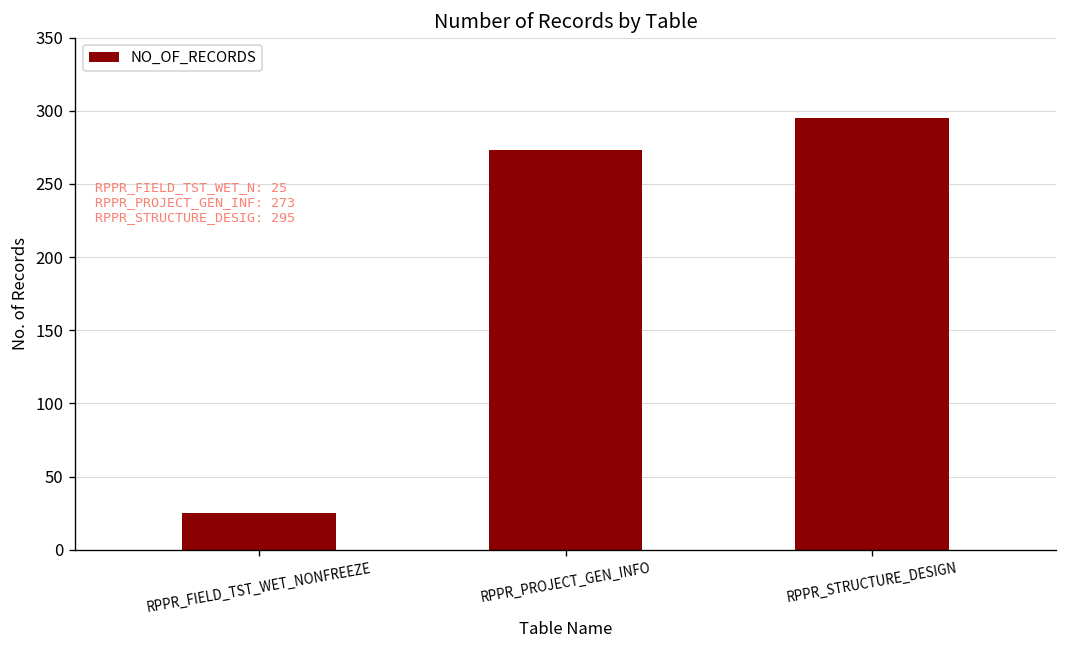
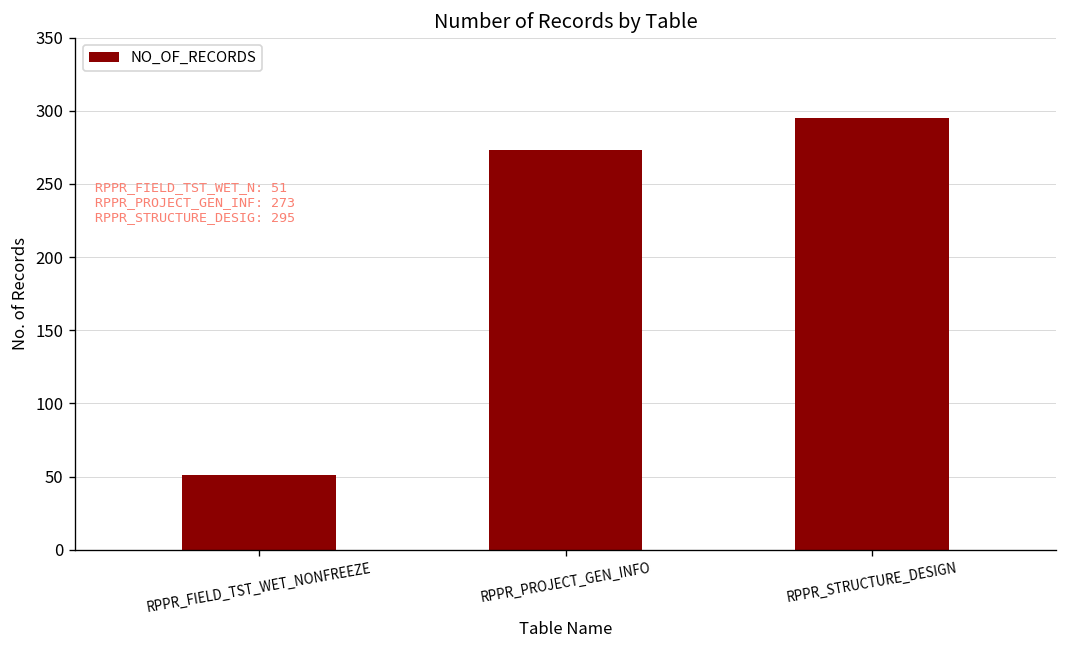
RPPR_FIELD_TST_WET_NONFREEZE: 25 -> 51
